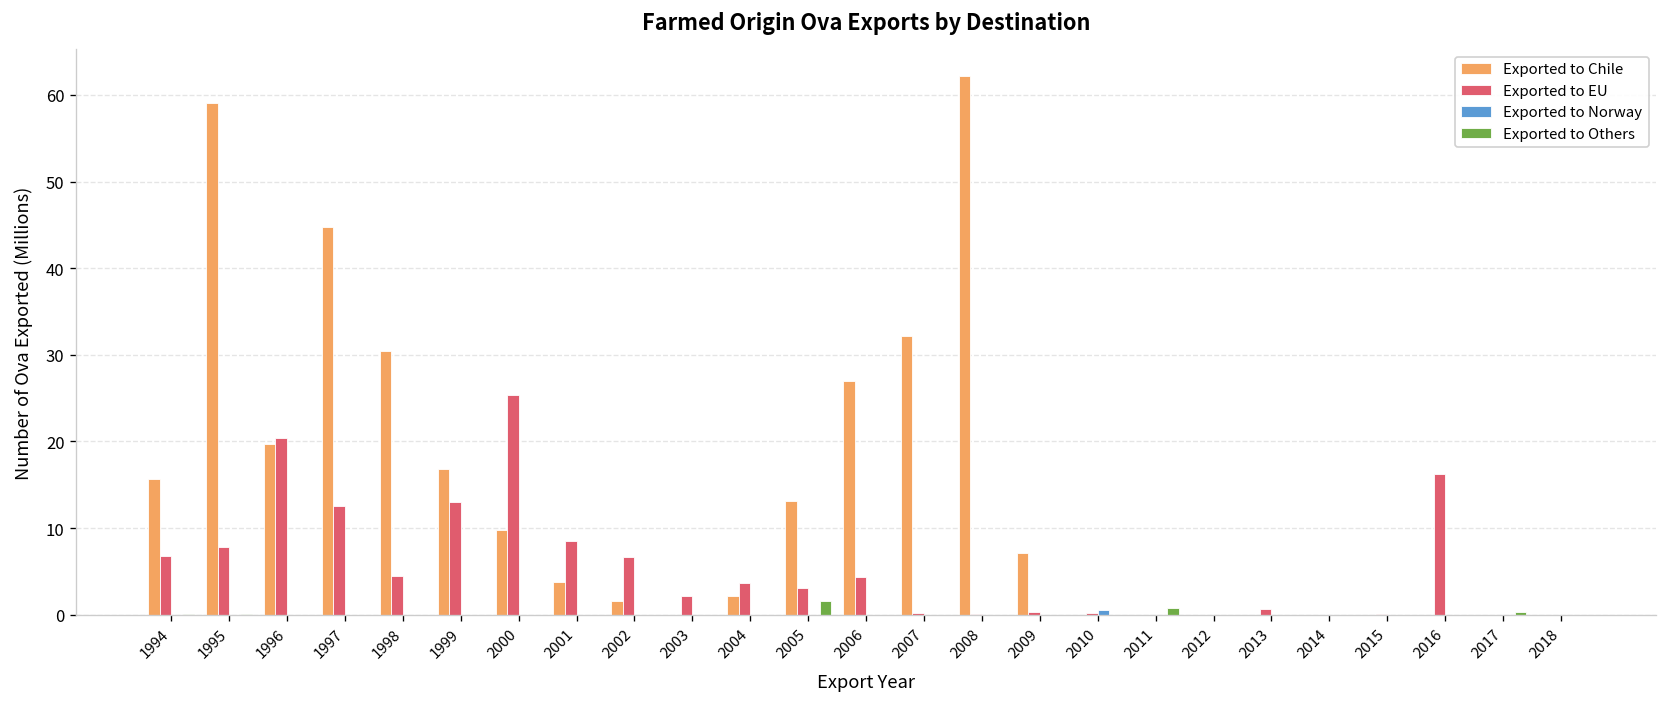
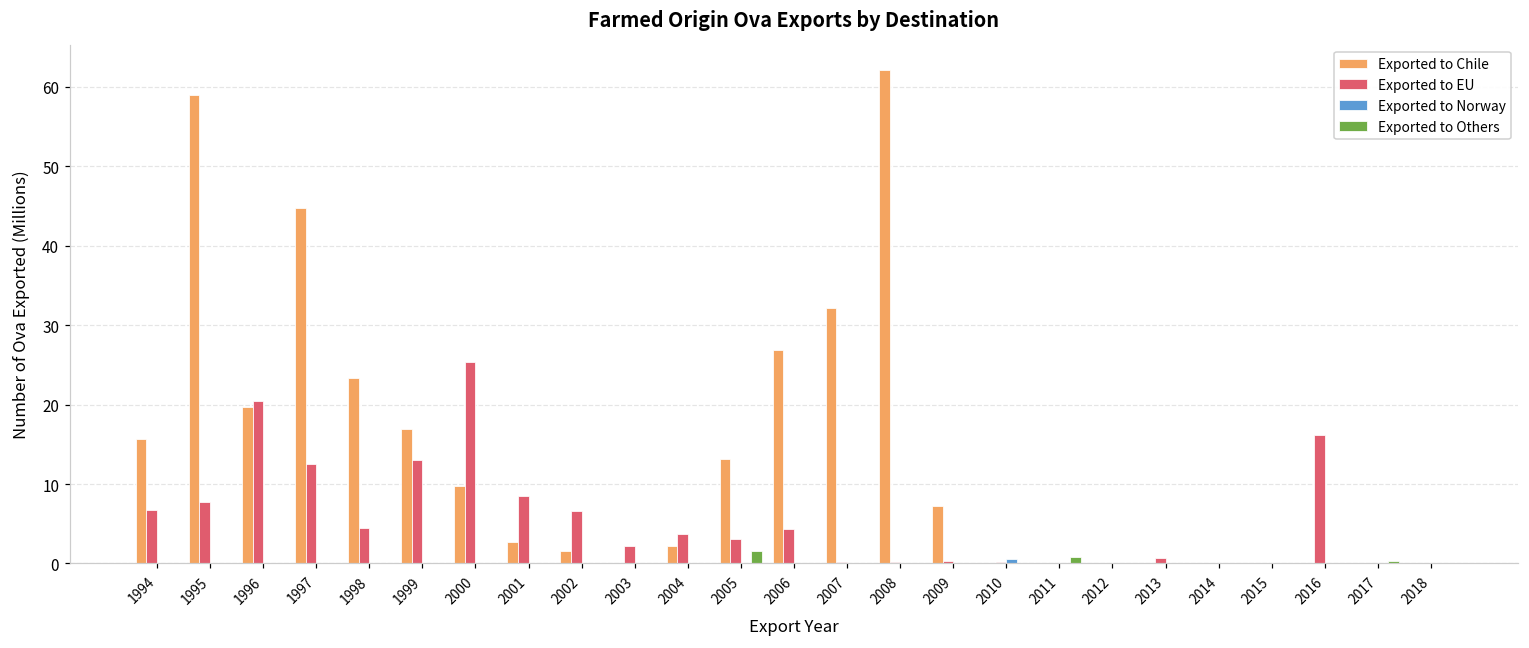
Exported to Chile, 1998: 30 -> 23
Exported to Chile, 2001: 4 -> 3
